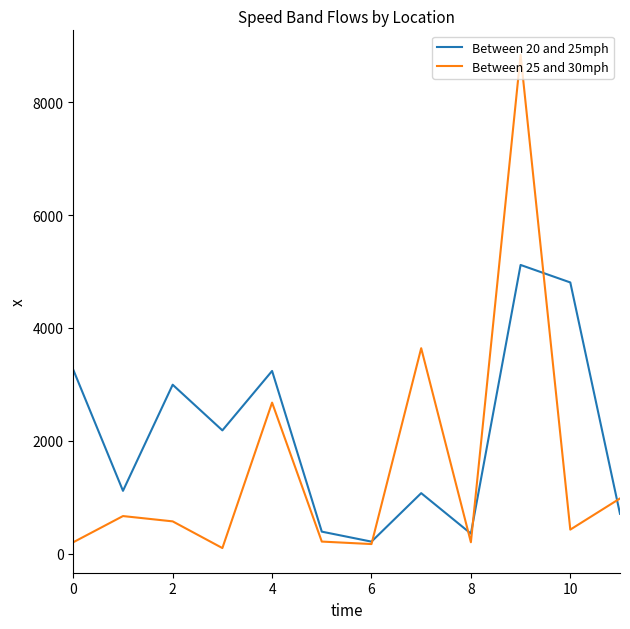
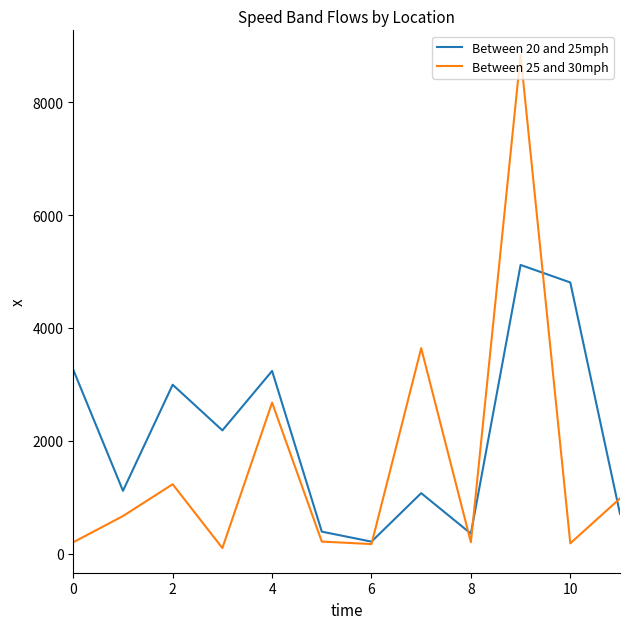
Between 25 and 30mph, 2: 600 -> 1200
Between 25 and 30mph, 10: 400 -> 200
